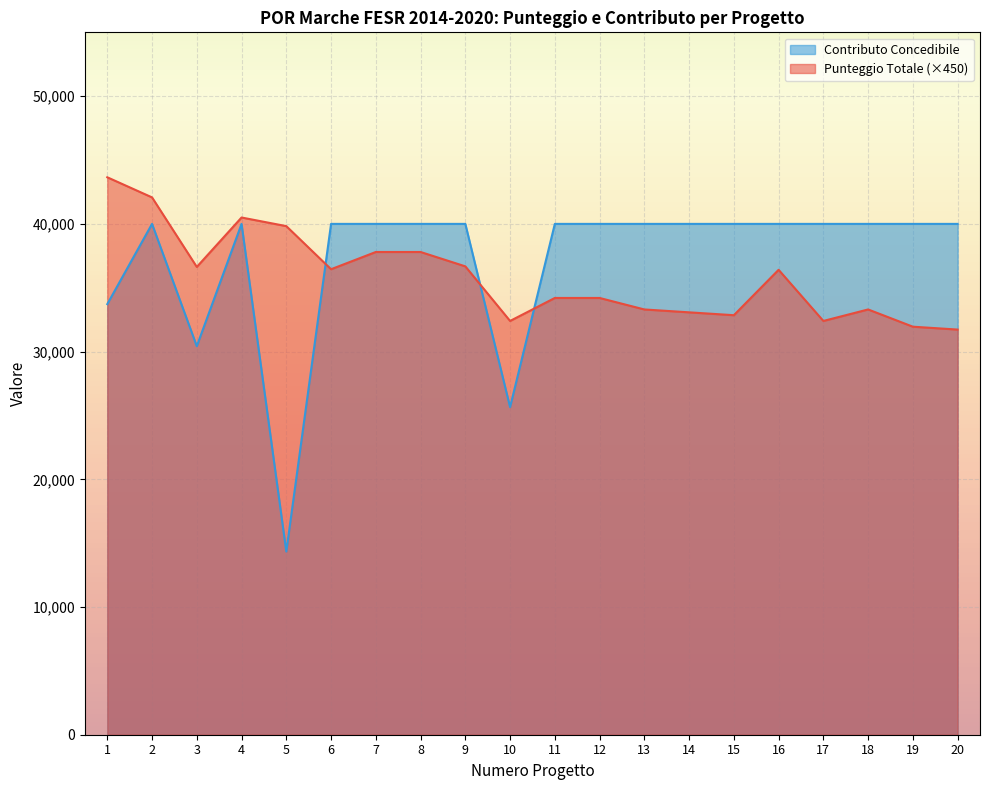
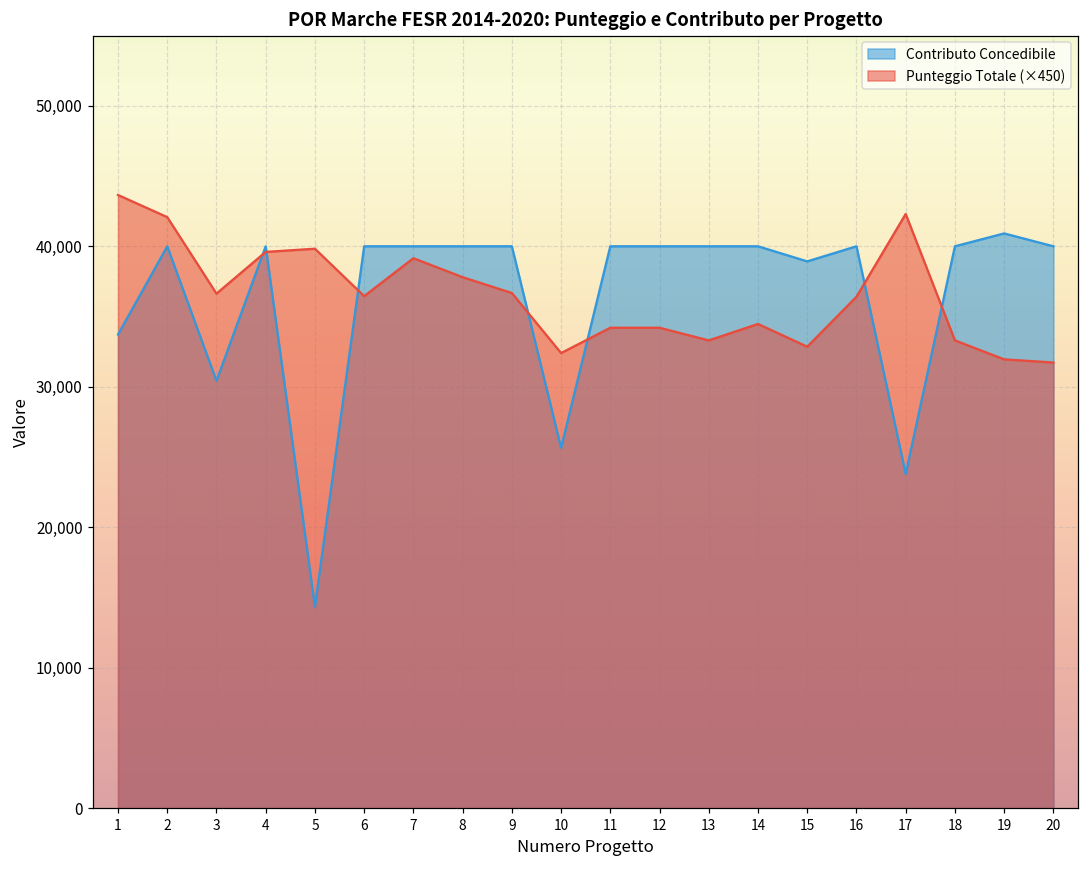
Punteggio Totale (×450), 4: 40,500 -> 39,600
Punteggio Totale (×450), 7: 37,800 -> 39,200
Punteggio Totale (×450), 14: 33,100 -> 34,500
Contributo Concedibile, 15: 40,000 -> 38,900
Contributo Concedibile, 17: 40,000 -> 23,800
Punteggio Totale (×450), 17: 32,400 -> 42,300
Contributo Concedibile, 19: 40,000 -> 40,900
